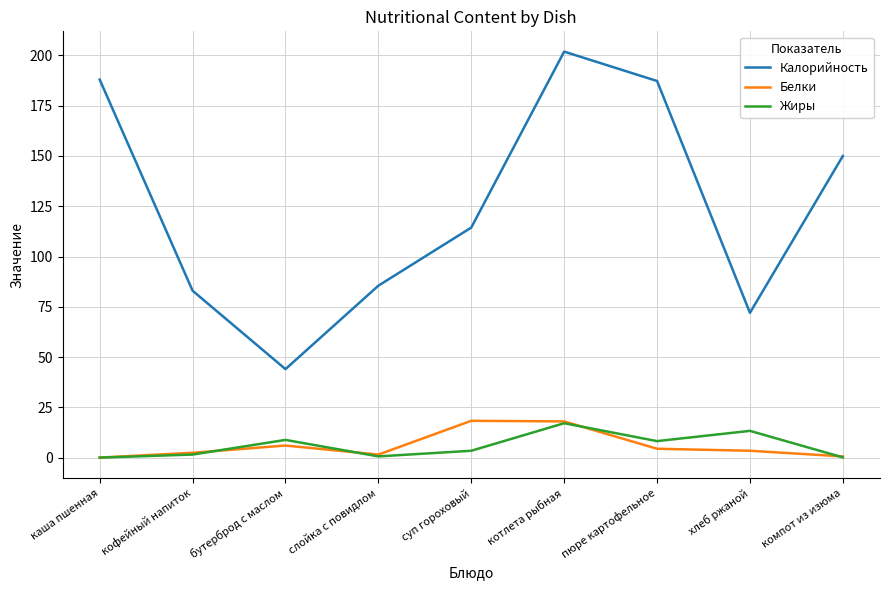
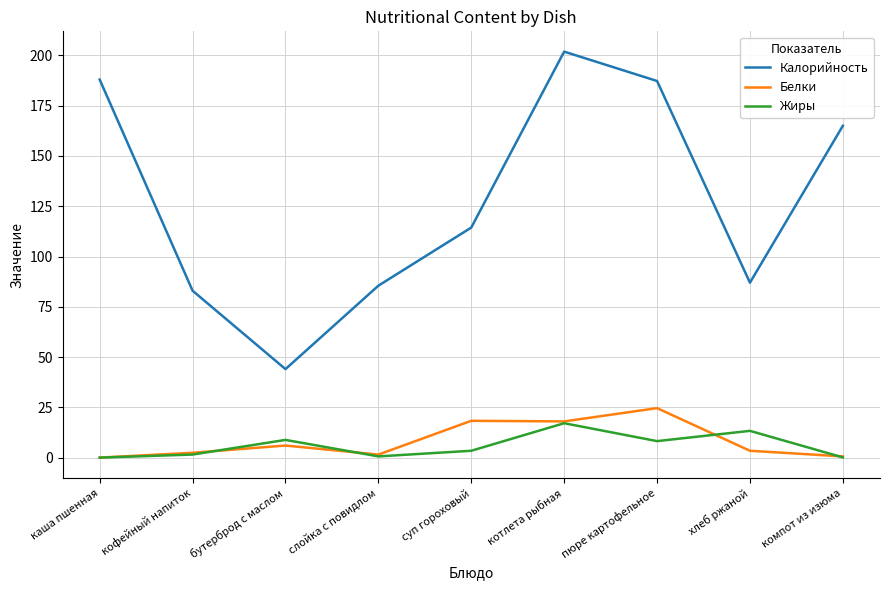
Белки, пюре картофельное: 4 -> 25
Калорийность, хлеб ржаной: 72 -> 87
Калорийность, компот из изюма: 150 -> 165
